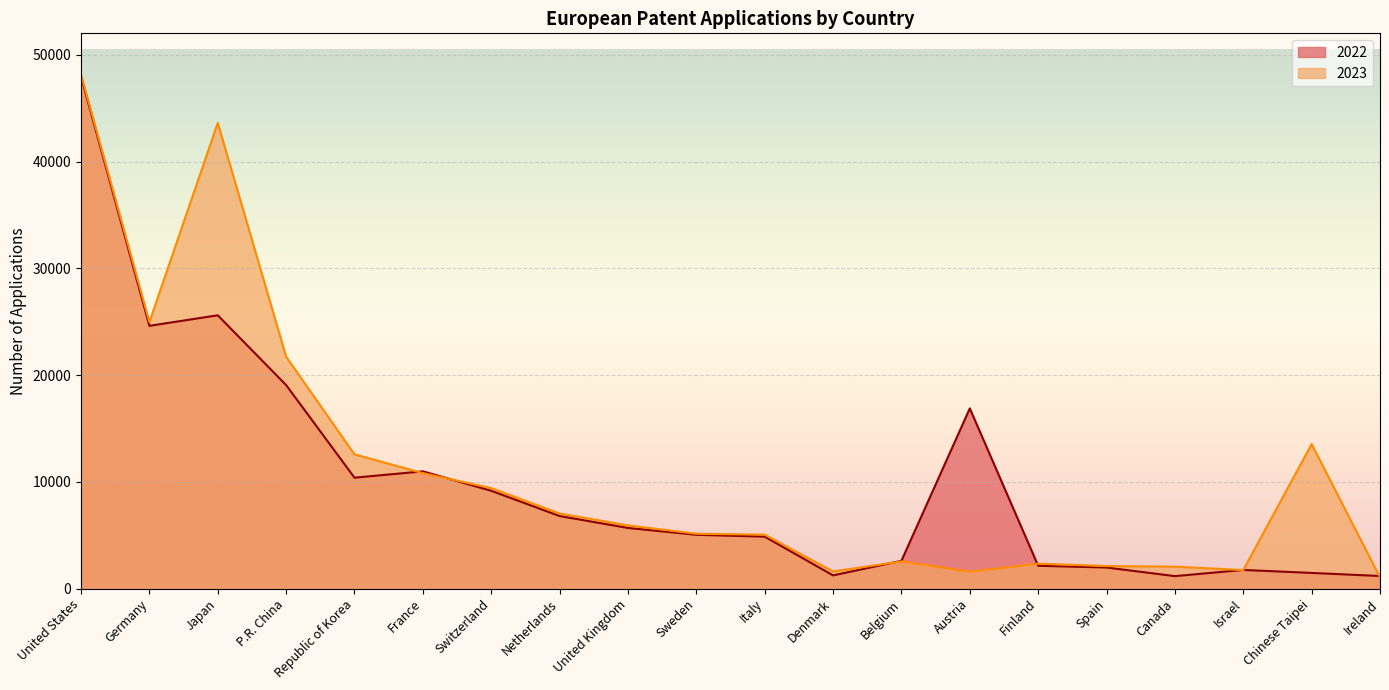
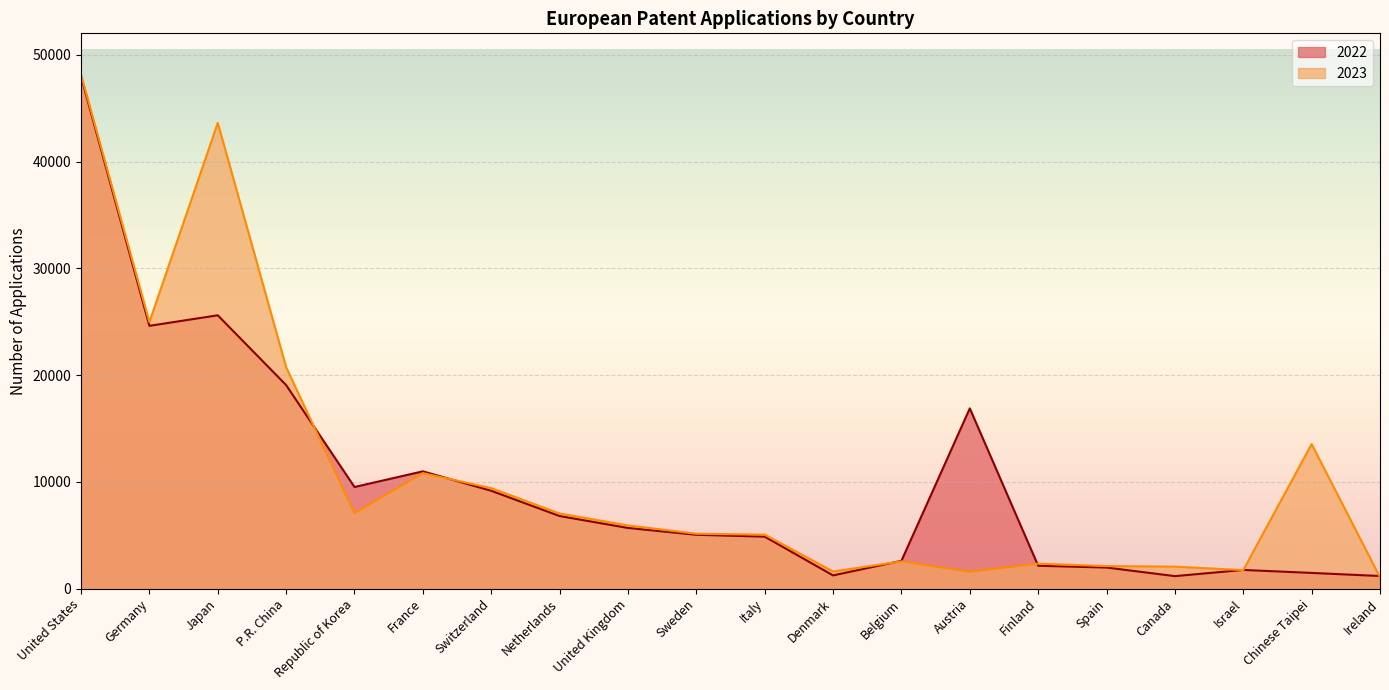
2023, P.R. China: 21700 -> 20700
2022, Republic of Korea: 10400 -> 9500
2023, Republic of Korea: 12600 -> 7100
